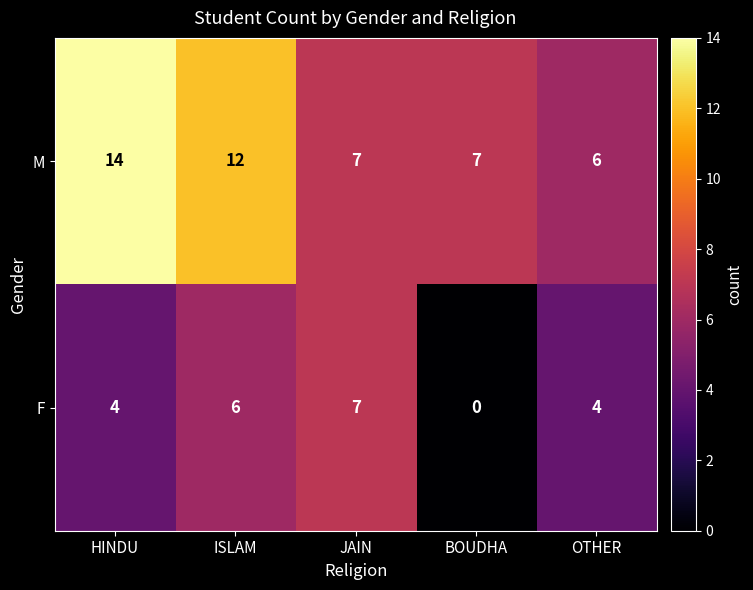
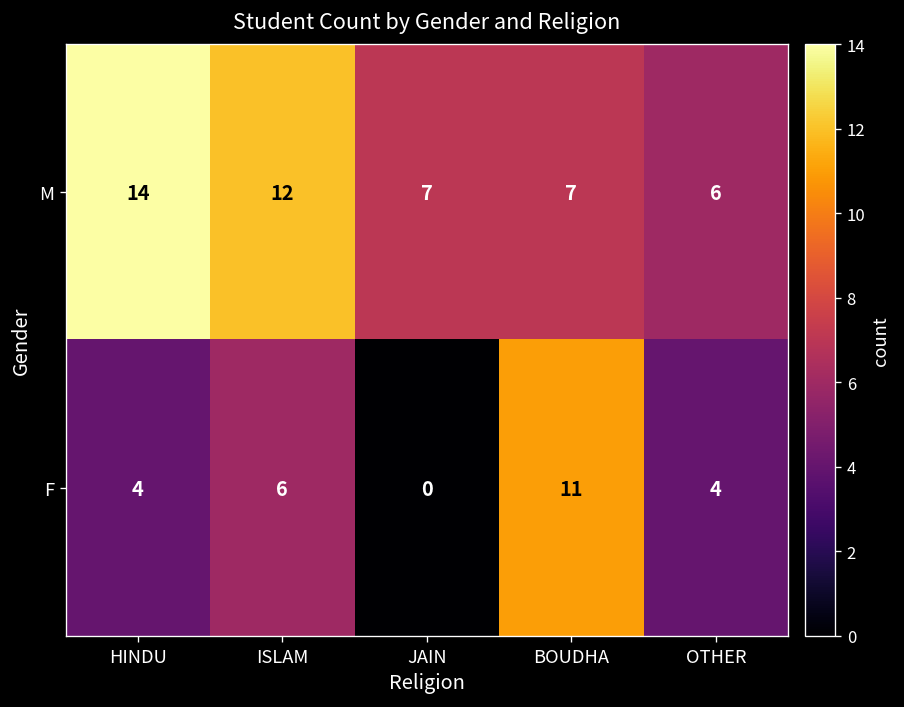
F, JAIN: 7 -> 0
F, BOUDHA: 0 -> 11
